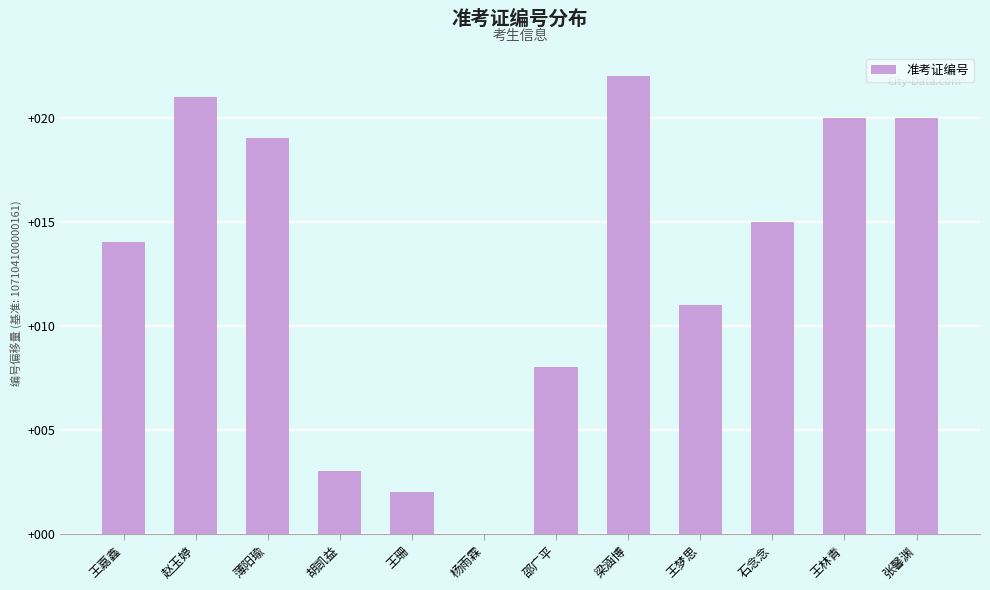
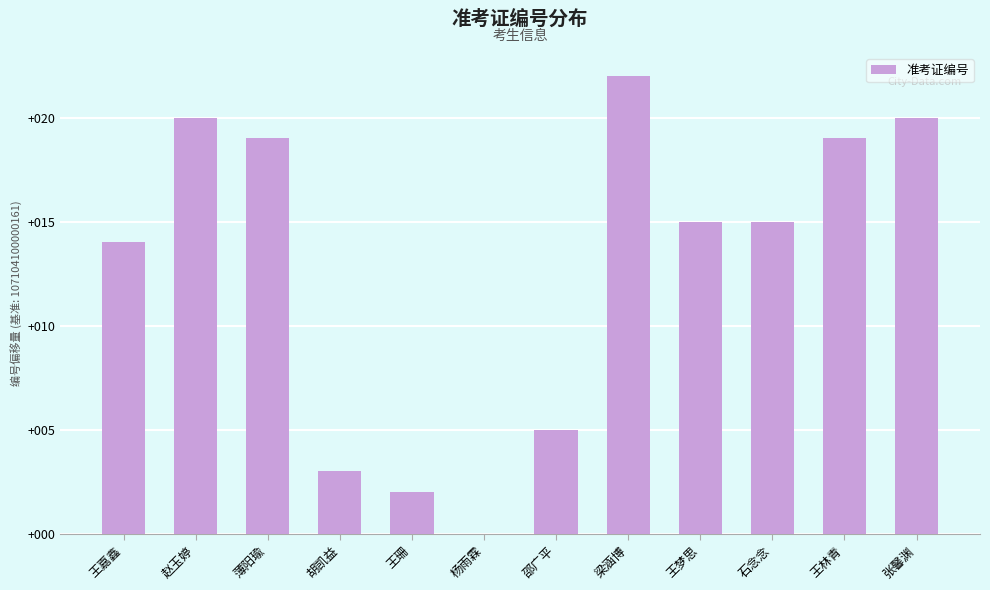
赵玉婷: +21.0 -> +20.0
邵广平: +8.0 -> +5.0
王梦思: +11.0 -> +15.0
王林青: +20.0 -> +19.0
